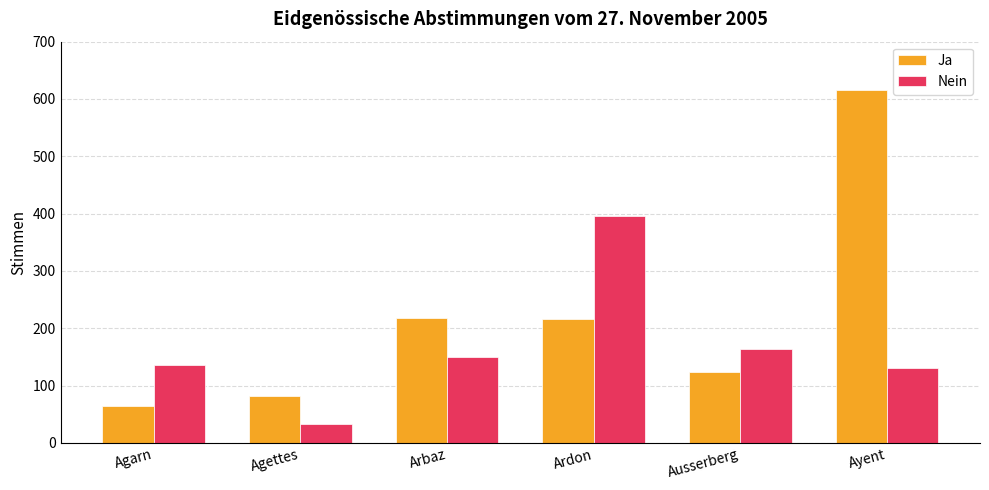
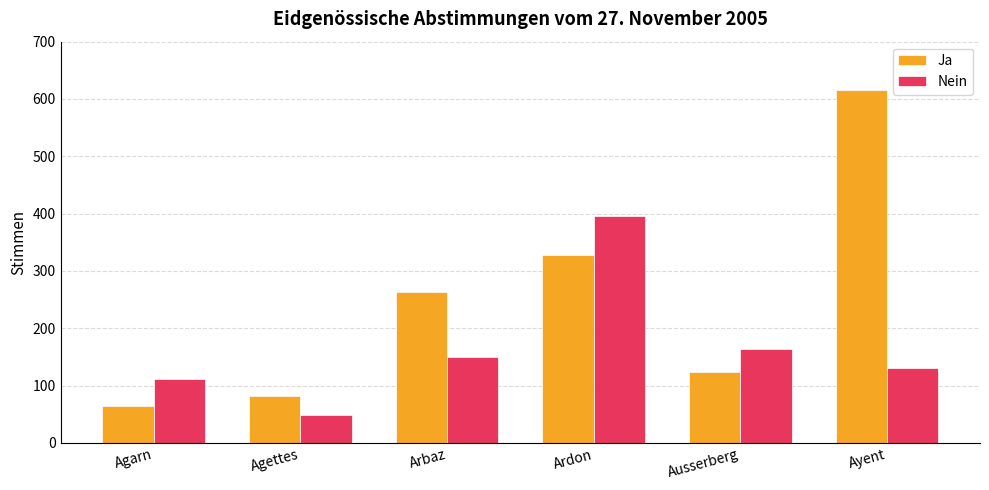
Nein, Agarn: 140 -> 110
Nein, Agettes: 30 -> 50
Ja, Arbaz: 220 -> 260
Ja, Ardon: 220 -> 330
